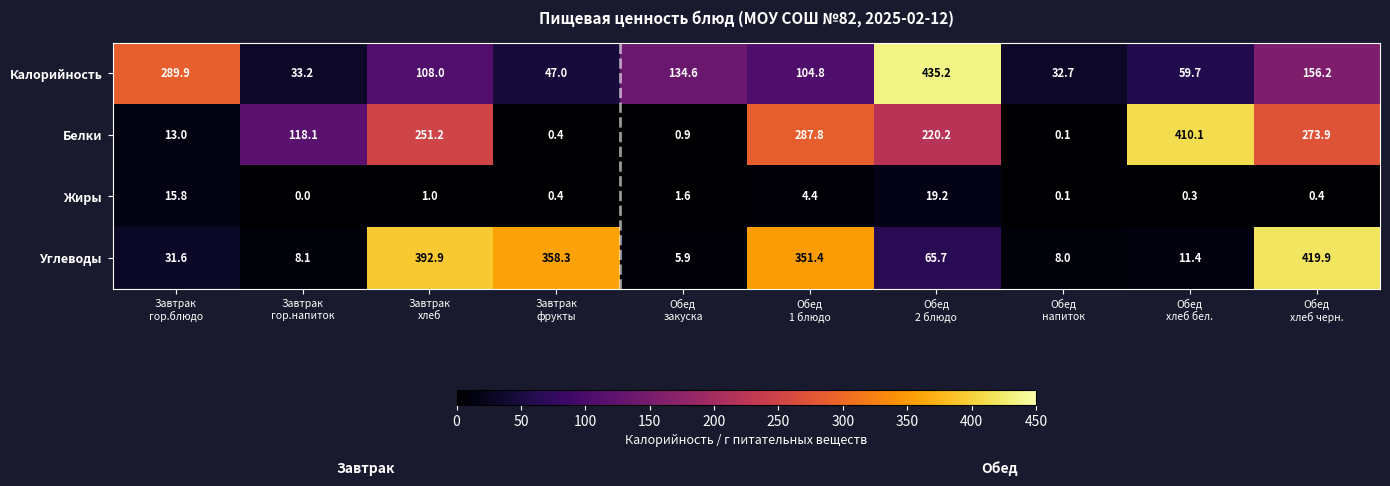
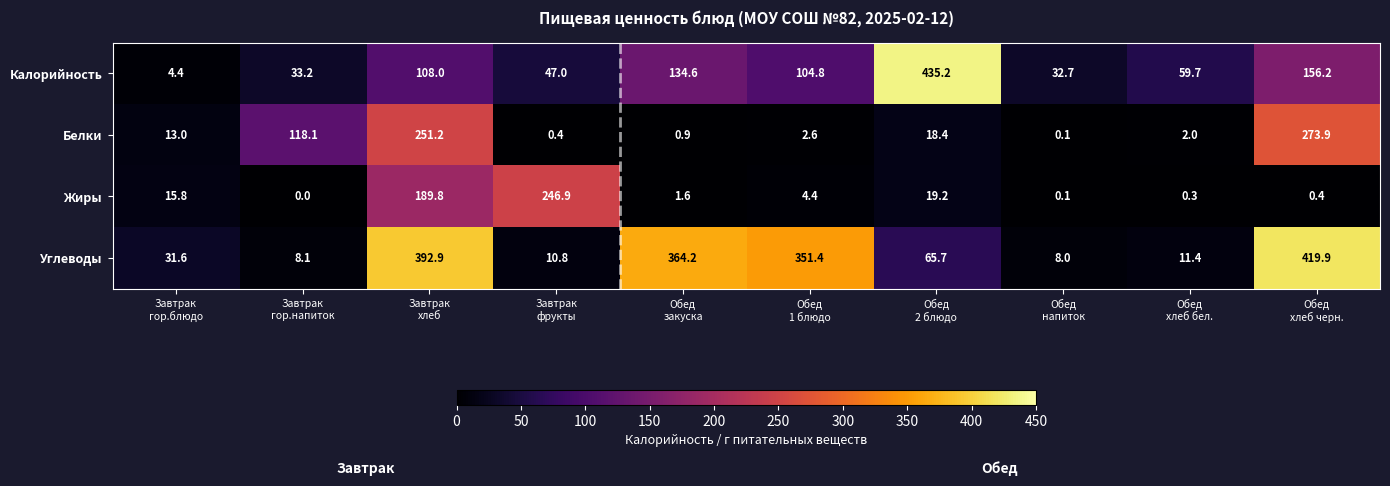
Калорийность, Завтрак гор.блюдо: 289.9 -> 4.4
Белки, Обед 1 блюдо: 287.8 -> 2.6
Белки, Обед 2 блюдо: 220.2 -> 18.4
Белки, Обед хлеб бел.: 410.1 -> 2.0
Жиры, Завтрак хлеб: 1.0 -> 189.8
Жиры, Завтрак фрукты: 0.4 -> 246.9
Углеводы, Завтрак фрукты: 358.3 -> 10.8
Углеводы, Обед закуска: 5.9 -> 364.2
